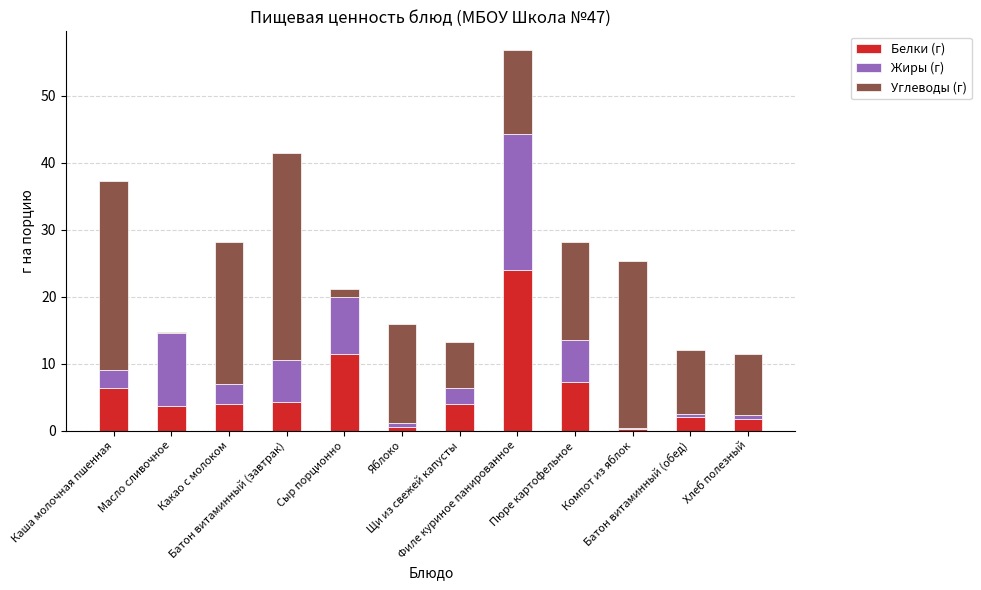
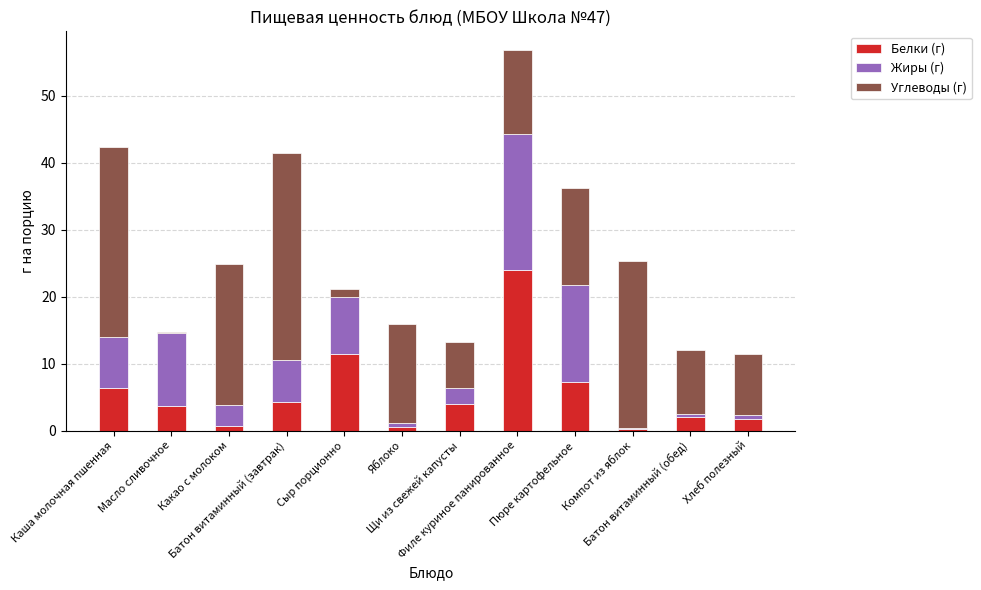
Жиры (г), Каша молочная пшенная: 3 -> 8
Белки (г), Какао с молоком: 4 -> 1
Жиры (г), Пюре картофельное: 6 -> 14
